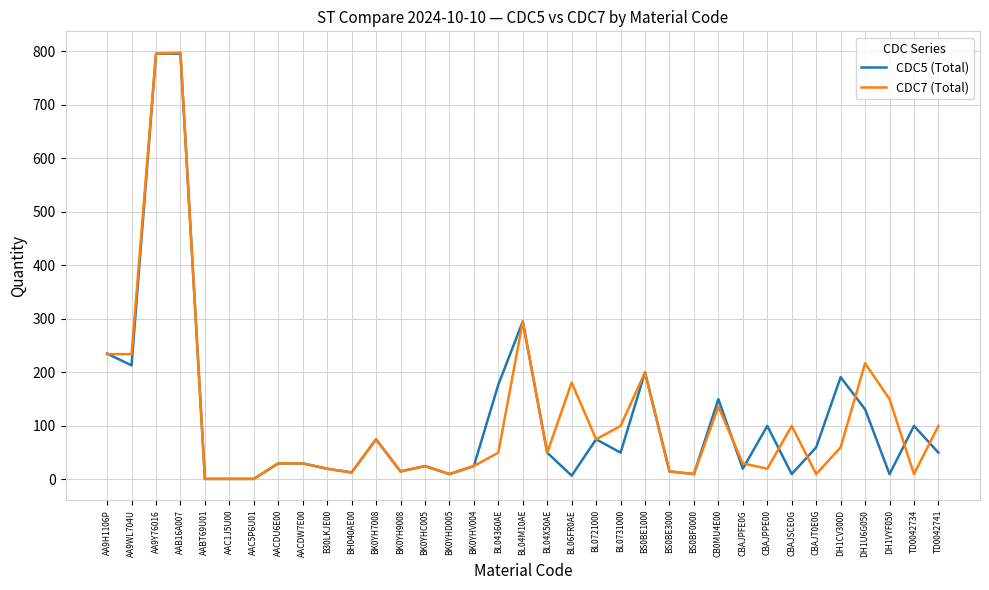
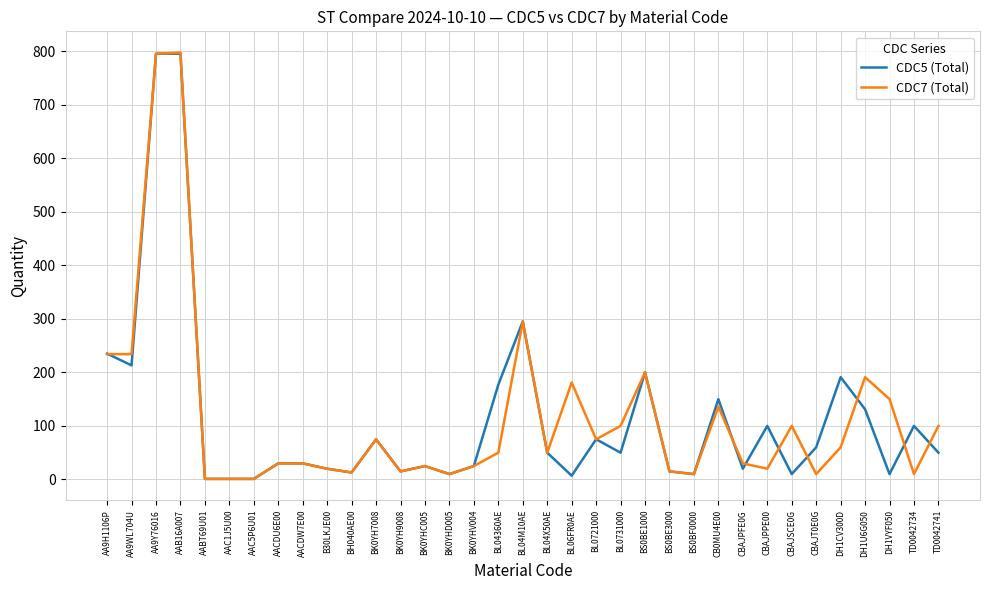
CDC7 (Total), DH1U6G050: 220 -> 190
